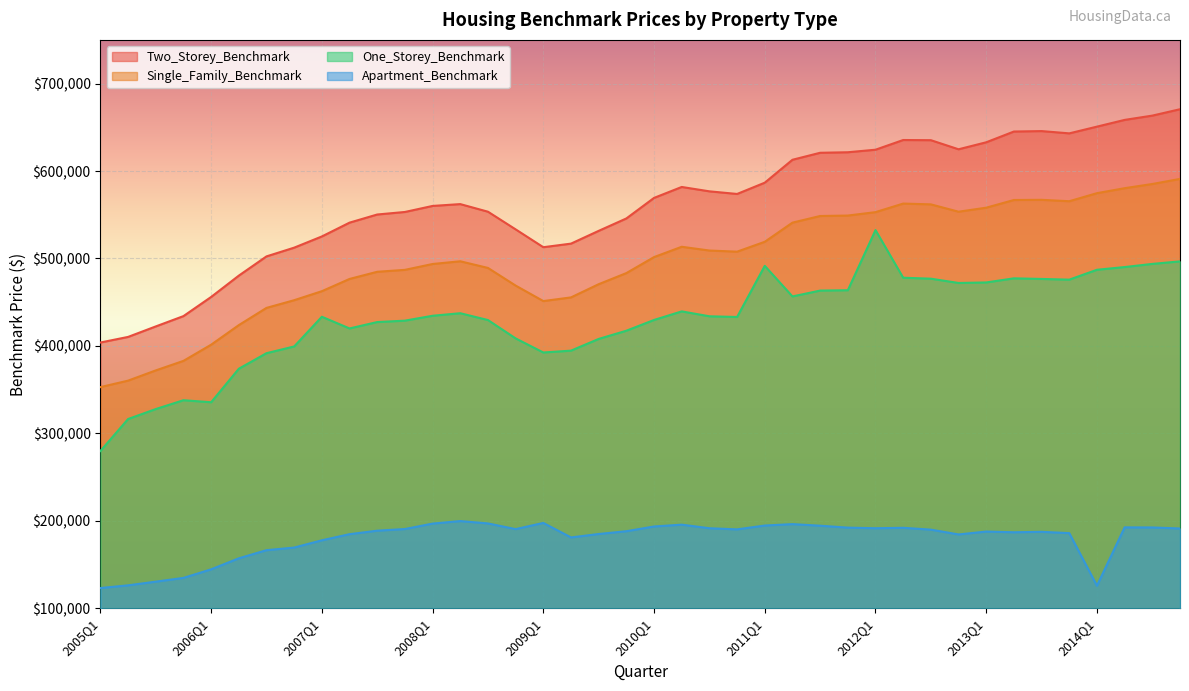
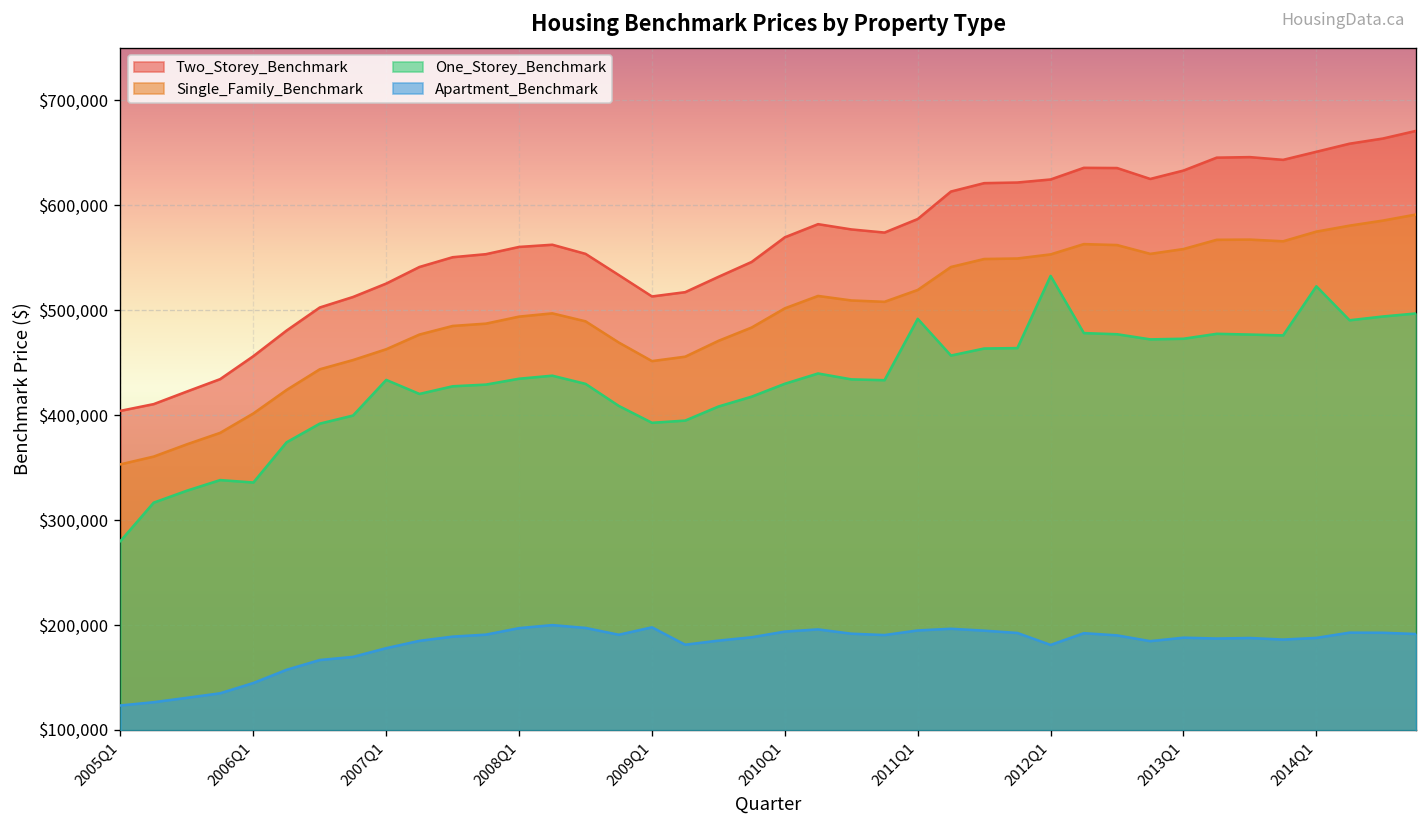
Apartment_Benchmark, 2012Q1: $190,000 -> $180,000
One_Storey_Benchmark, 2014Q1: $490,000 -> $520,000
Apartment_Benchmark, 2014Q1: $130,000 -> $190,000
